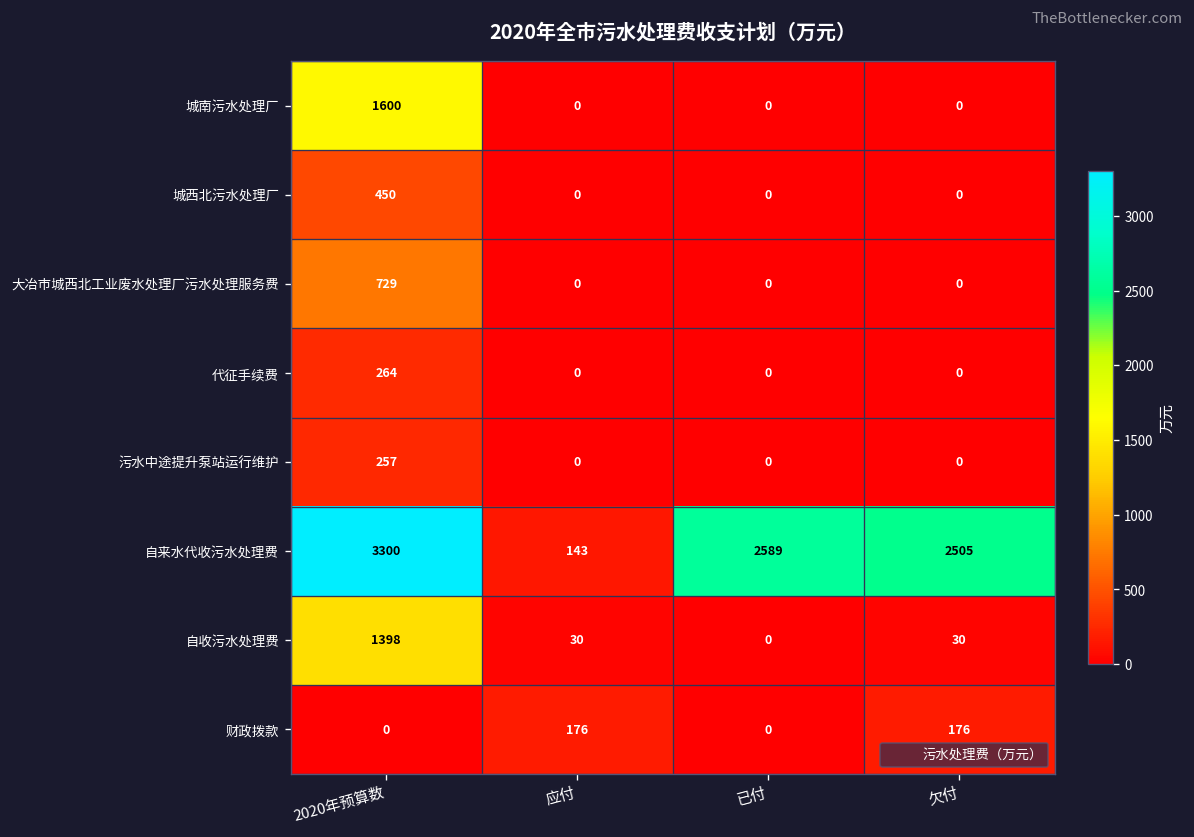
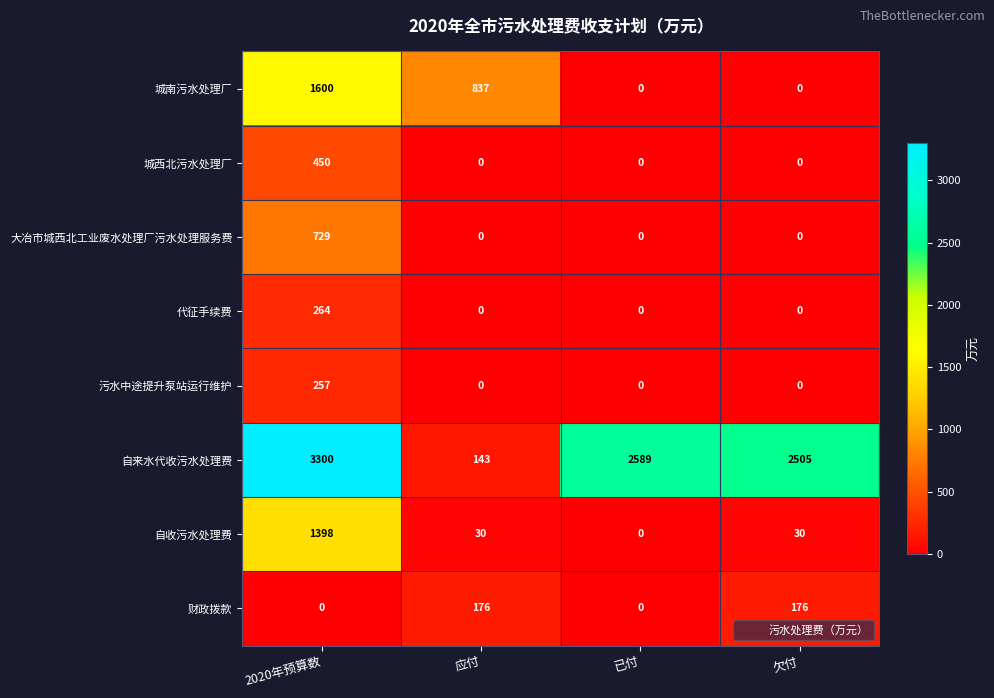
城南污水处理厂, 应付: 0 -> 837
